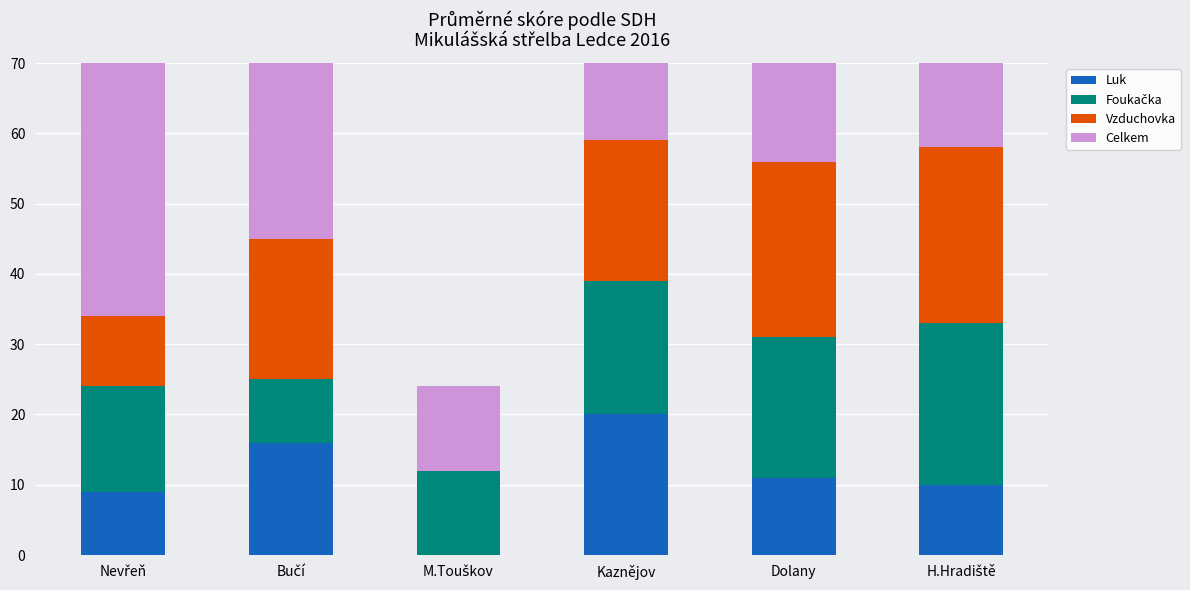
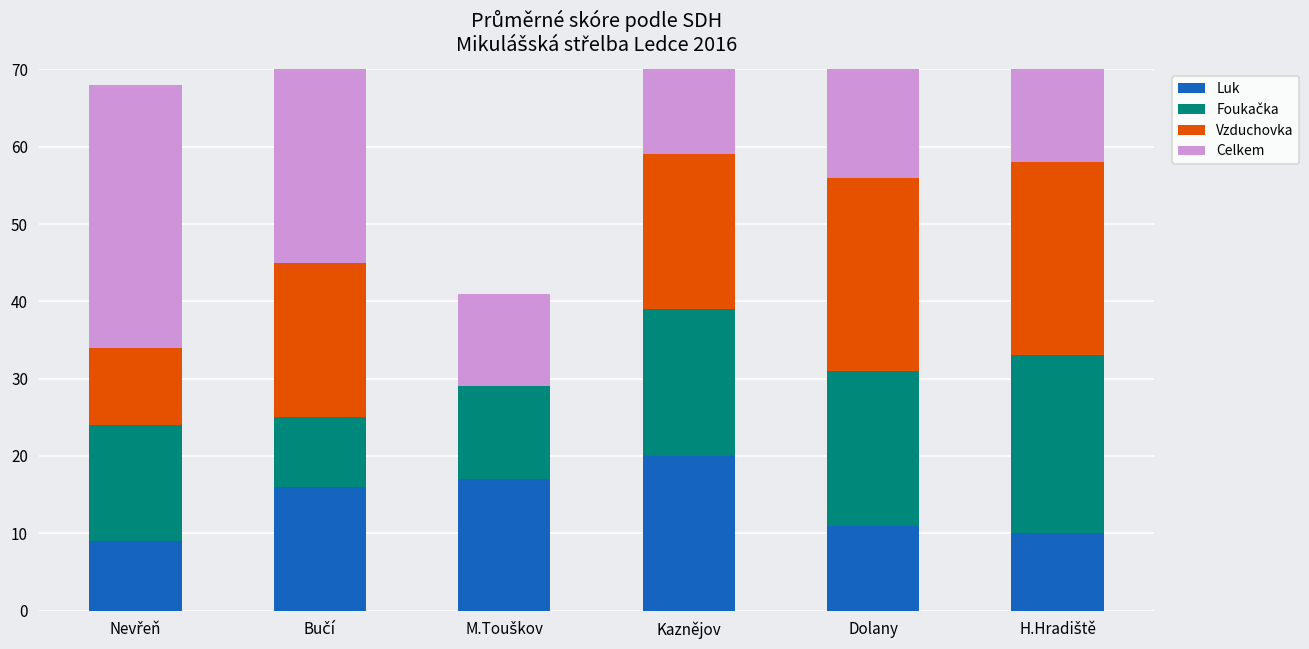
Celkem, Nevřeň: 36 -> 34
Luk, M.Touškov: 0 -> 17
